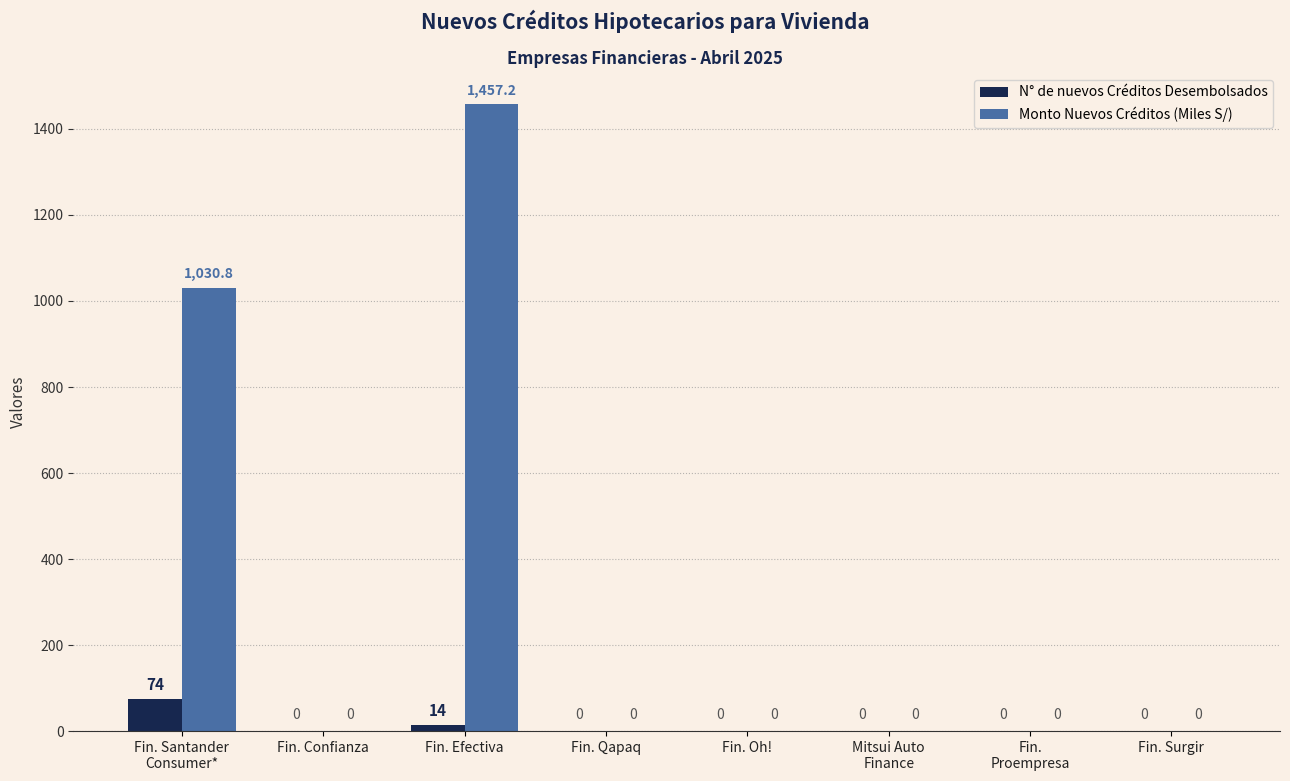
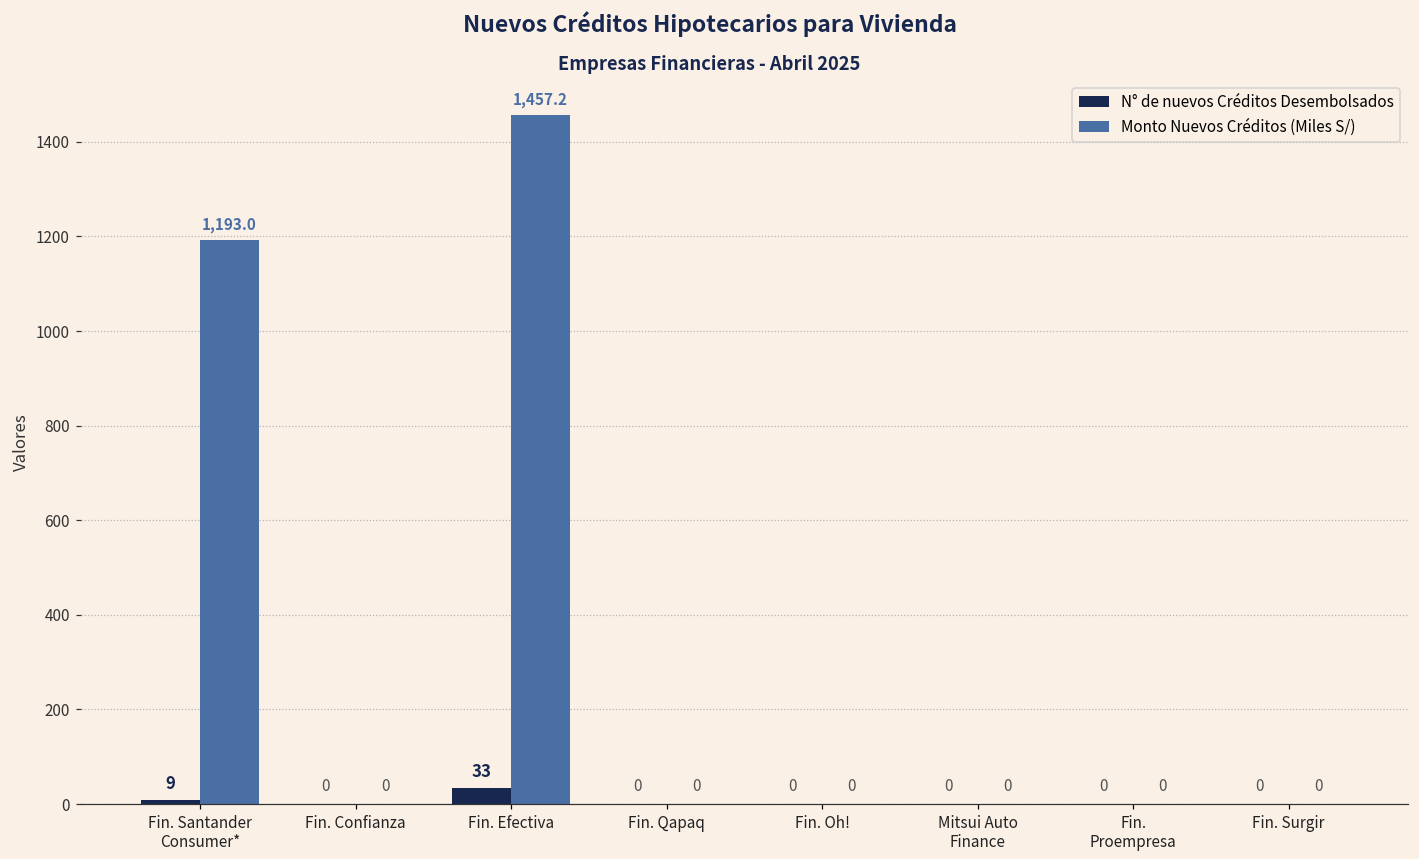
N° de nuevos Créditos Desembolsados, Fin. Santander Consumer*: 74 -> 9
Monto Nuevos Créditos (Miles S/), Fin. Santander Consumer*: 1,030.8 -> 1,193.0
N° de nuevos Créditos Desembolsados, Fin. Efectiva: 14 -> 33
